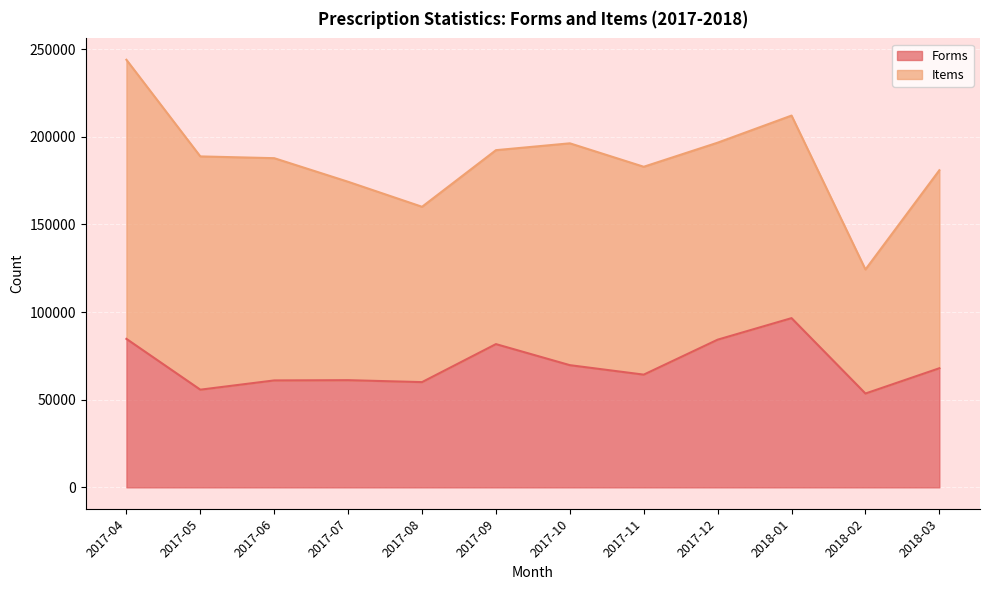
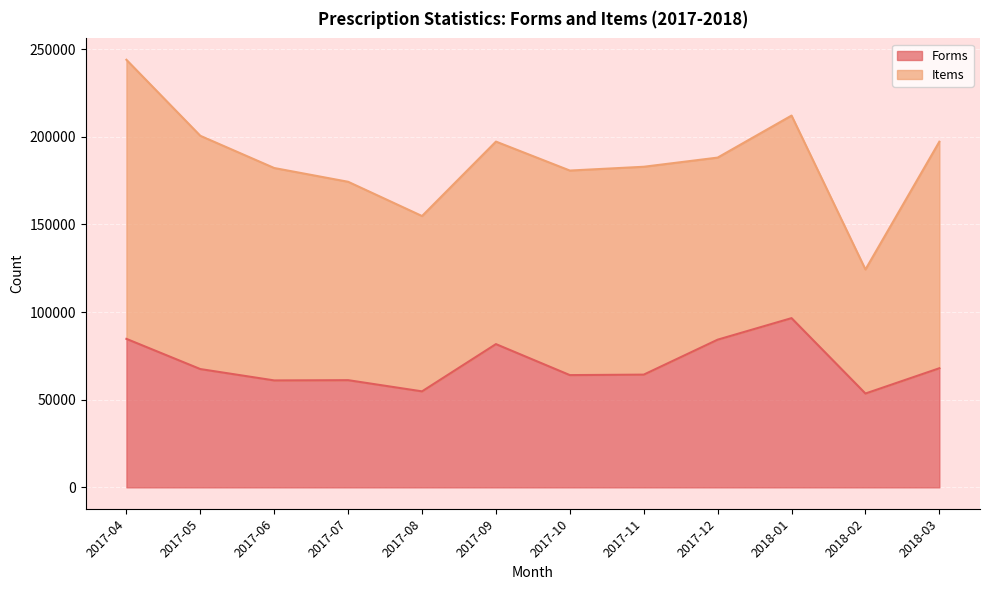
Forms, 2017-05: 56000 -> 68000
Items, 2017-06: 127000 -> 121000
Forms, 2017-08: 60000 -> 55000
Items, 2017-09: 111000 -> 116000
Forms, 2017-10: 70000 -> 64000
Items, 2017-10: 127000 -> 117000
Items, 2017-12: 112000 -> 104000
Items, 2018-03: 113000 -> 129000
